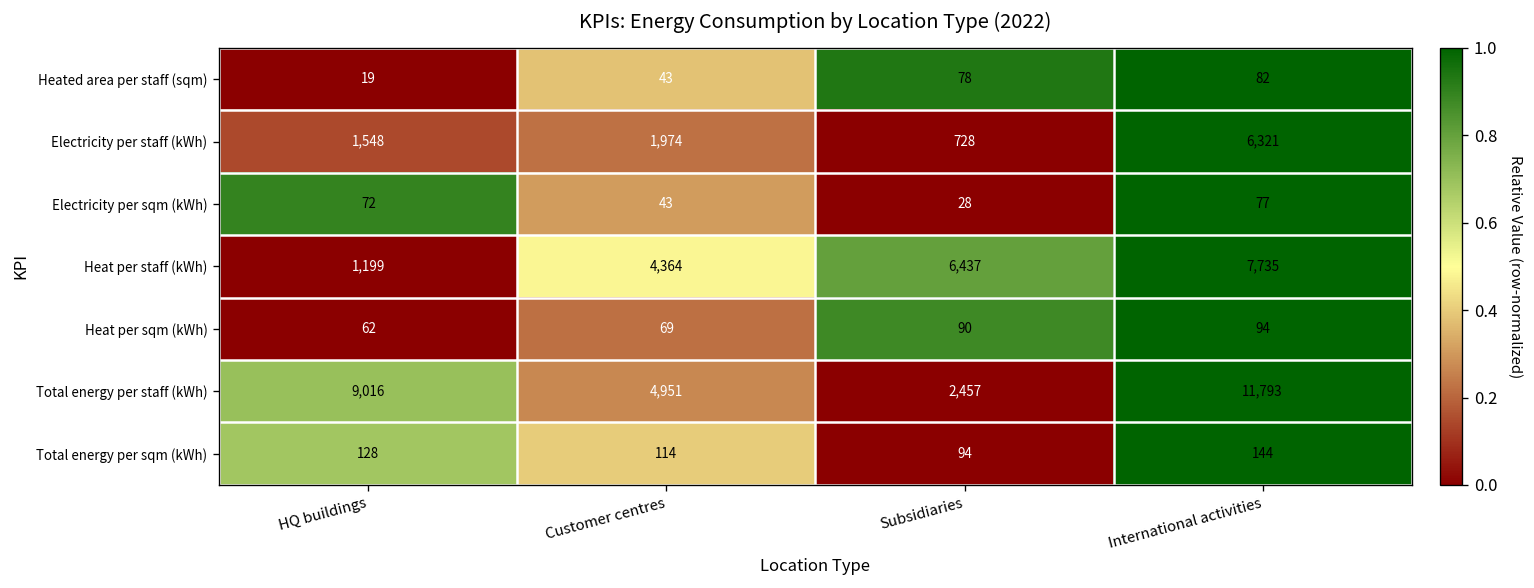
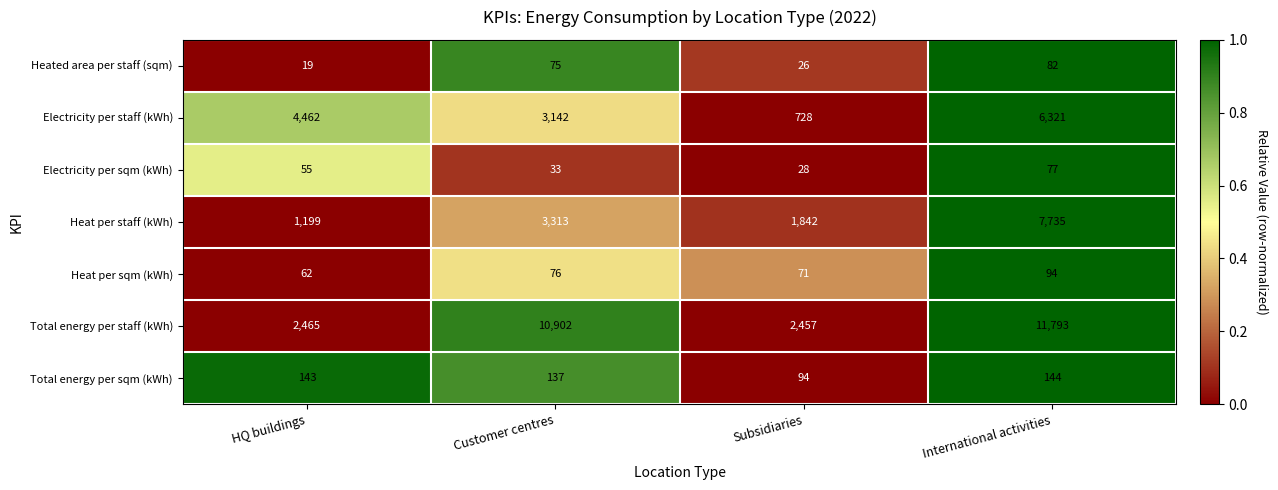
Heated area per staff (sqm), Customer centres: 43 -> 75
Heated area per staff (sqm), Subsidiaries: 78 -> 26
Electricity per staff (kWh), HQ buildings: 1,548 -> 4,462
Electricity per staff (kWh), Customer centres: 1,974 -> 3,142
Electricity per sqm (kWh), HQ buildings: 72 -> 55
Electricity per sqm (kWh), Customer centres: 43 -> 33
Heat per staff (kWh), Customer centres: 4,364 -> 3,313
Heat per staff (kWh), Subsidiaries: 6,437 -> 1,842
Heat per sqm (kWh), Customer centres: 69 -> 76
Heat per sqm (kWh), Subsidiaries: 90 -> 71
Total energy per staff (kWh), HQ buildings: 9,016 -> 2,465
Total energy per staff (kWh), Customer centres: 4,951 -> 10,902
Total energy per sqm (kWh), HQ buildings: 128 -> 143
Total energy per sqm (kWh), Customer centres: 114 -> 137
